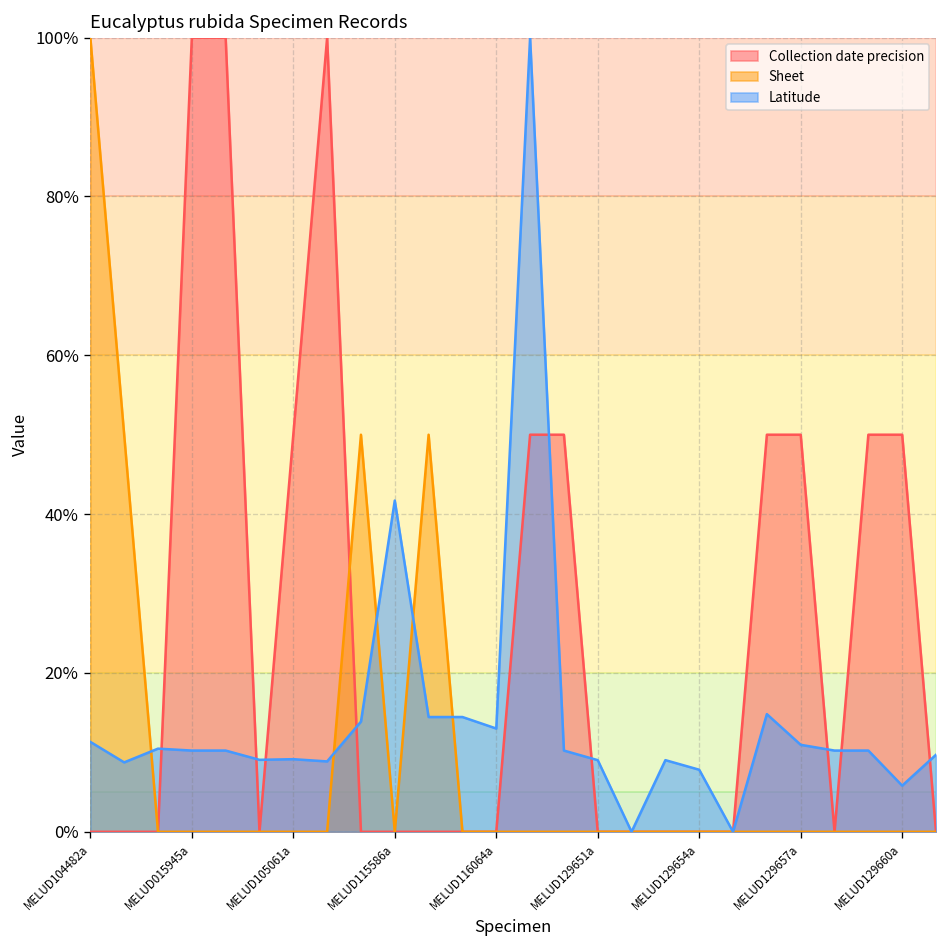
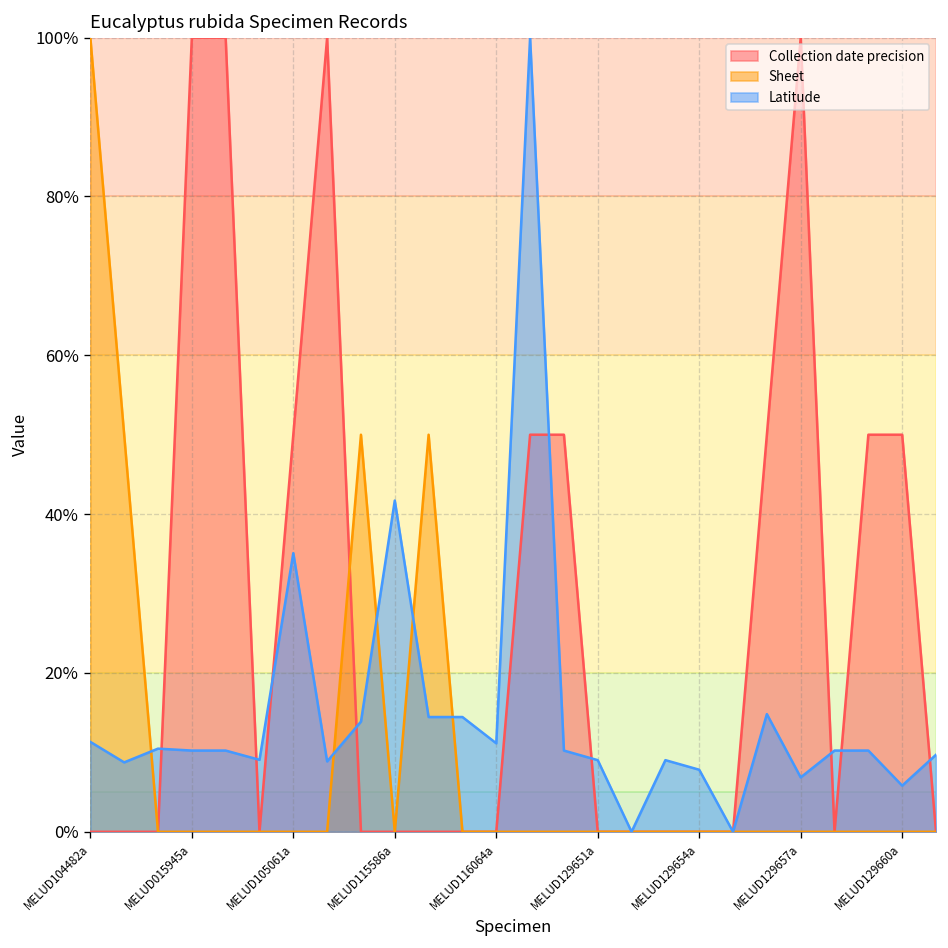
Latitude, MELUD105061a: 9% -> 35%
Latitude, MELUD116064a: 13% -> 11%
Collection date precision, MELUD129657a: 50% -> 100%
Latitude, MELUD129657a: 11% -> 7%
